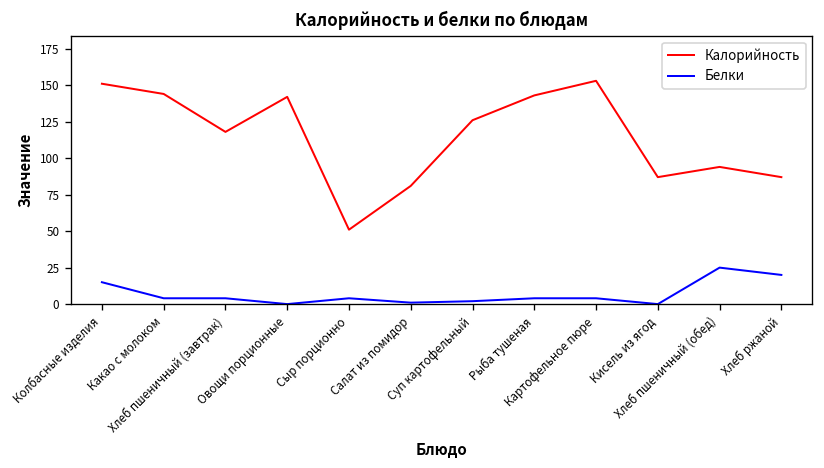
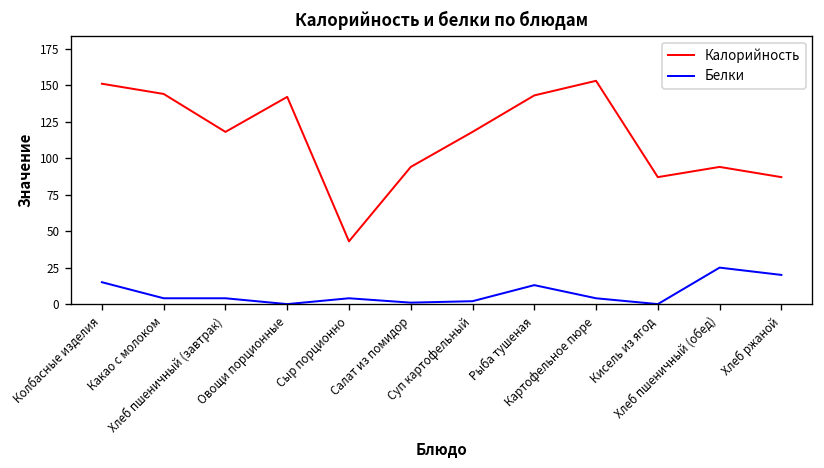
Калорийность, Сыр порционно: 51 -> 43
Калорийность, Салат из помидор: 81 -> 94
Калорийность, Суп картофельный: 126 -> 118
Белки, Рыба тушеная: 4 -> 13
